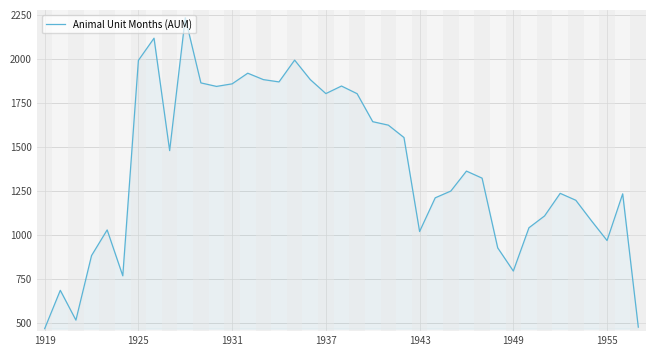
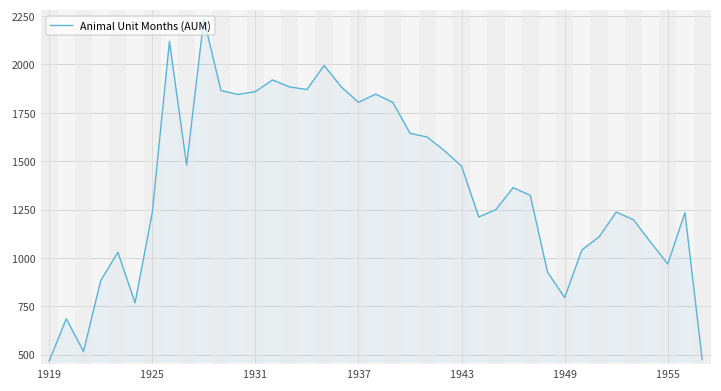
1925: 1990 -> 1230
1943: 1020 -> 1470
